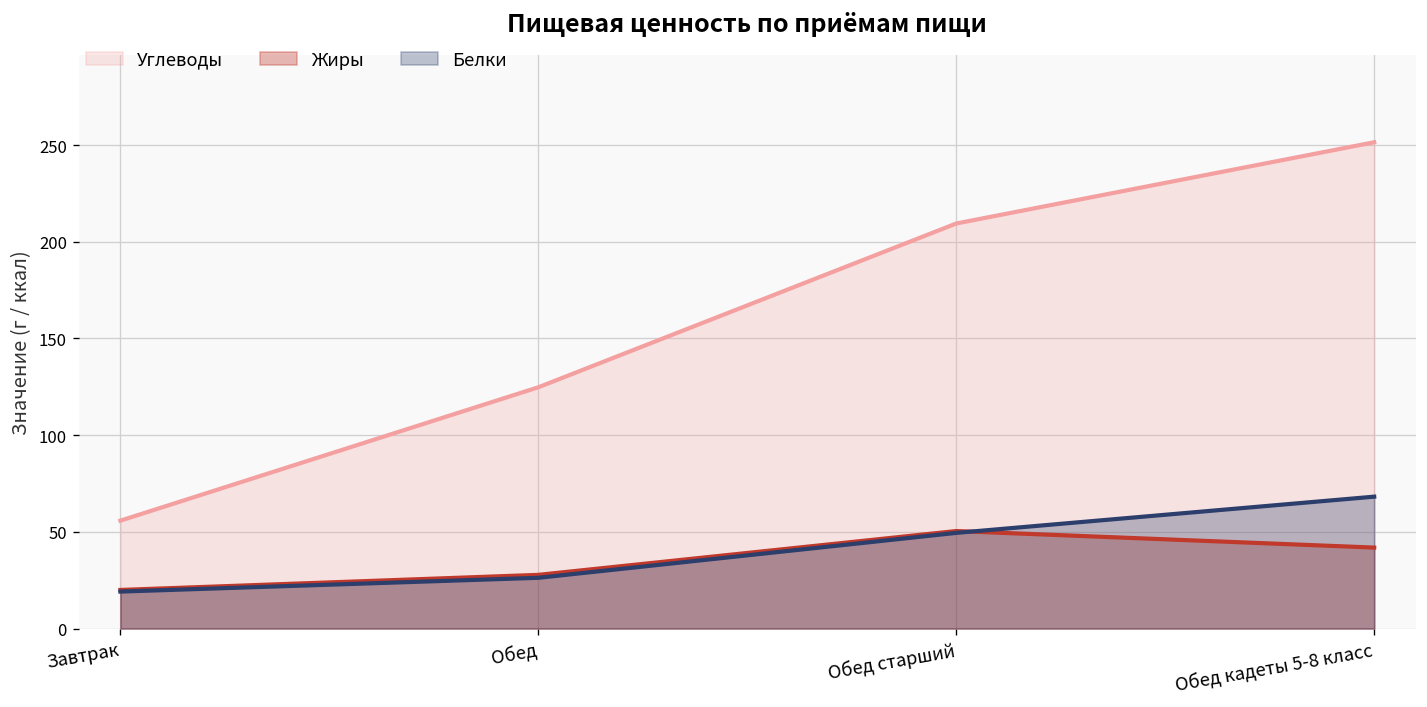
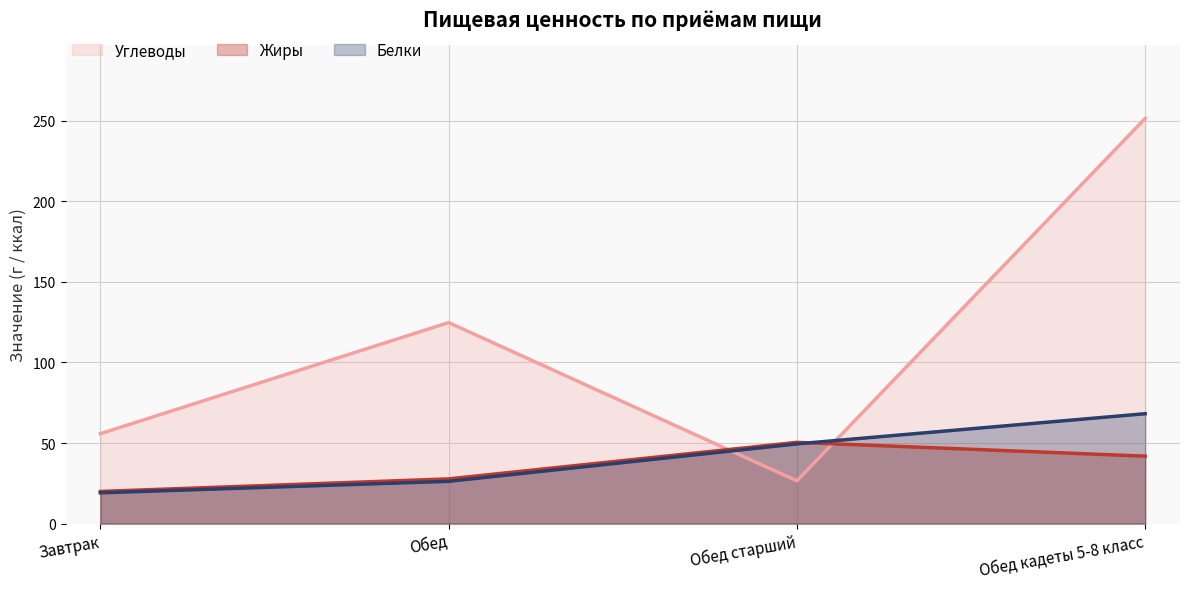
Углеводы, Обед старший: 209 -> 27
